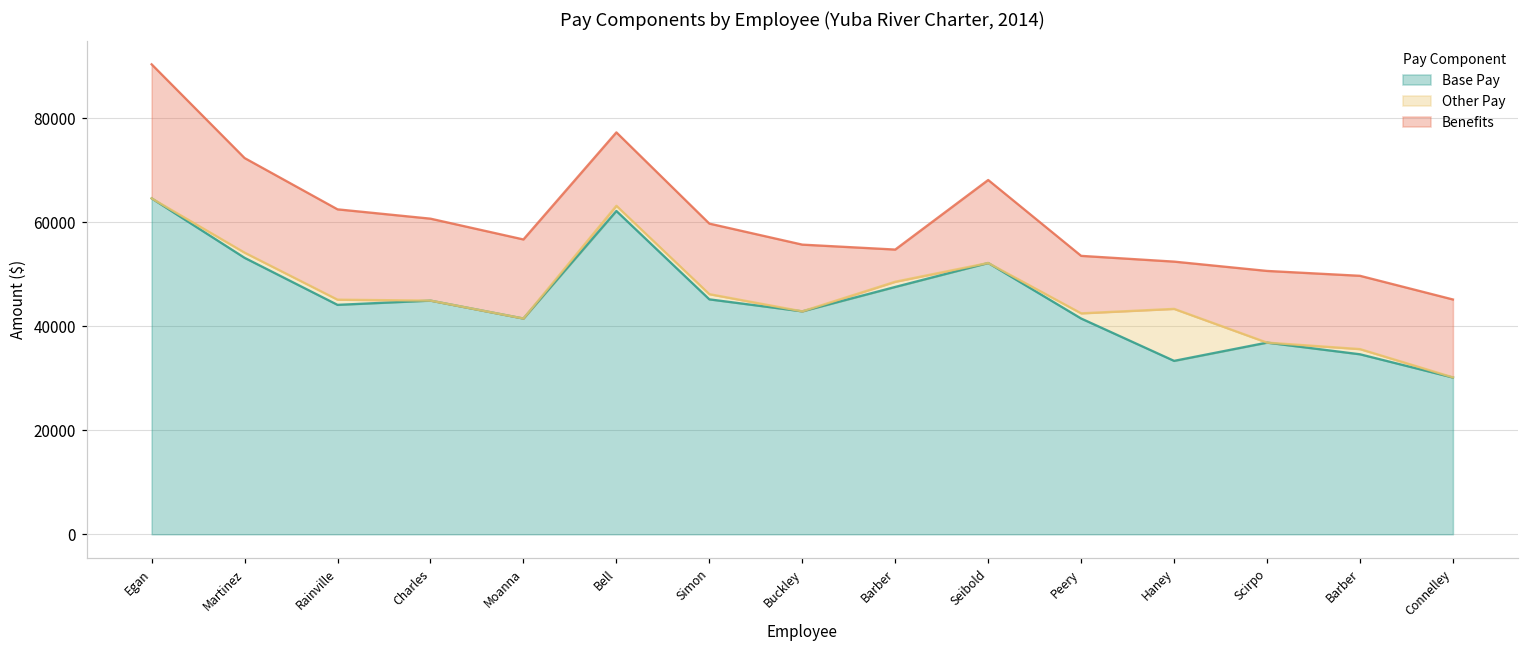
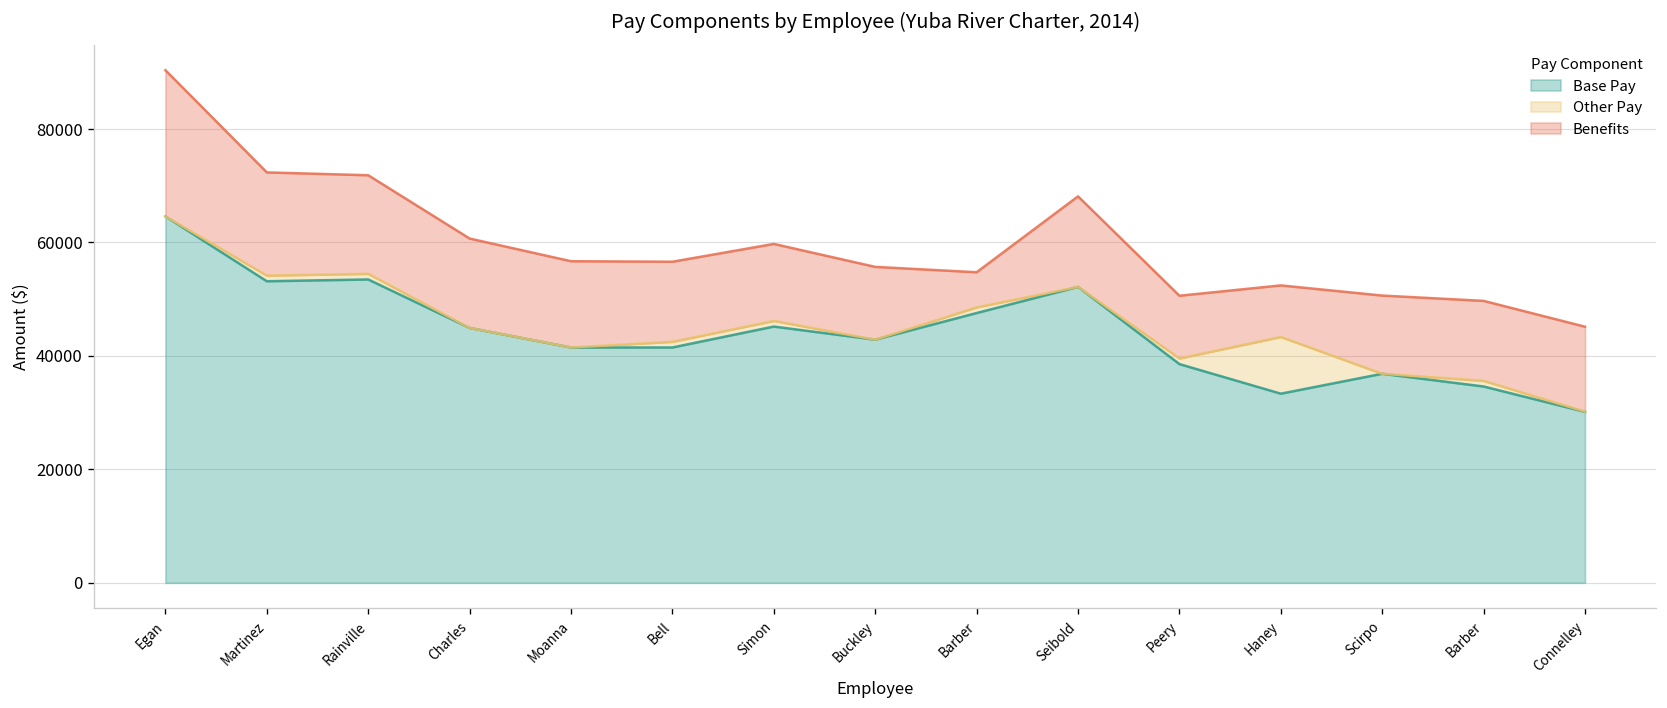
Base Pay, Rainville: 44000 -> 53000
Base Pay, Bell: 62000 -> 41000
Base Pay, Peery: 41000 -> 39000
